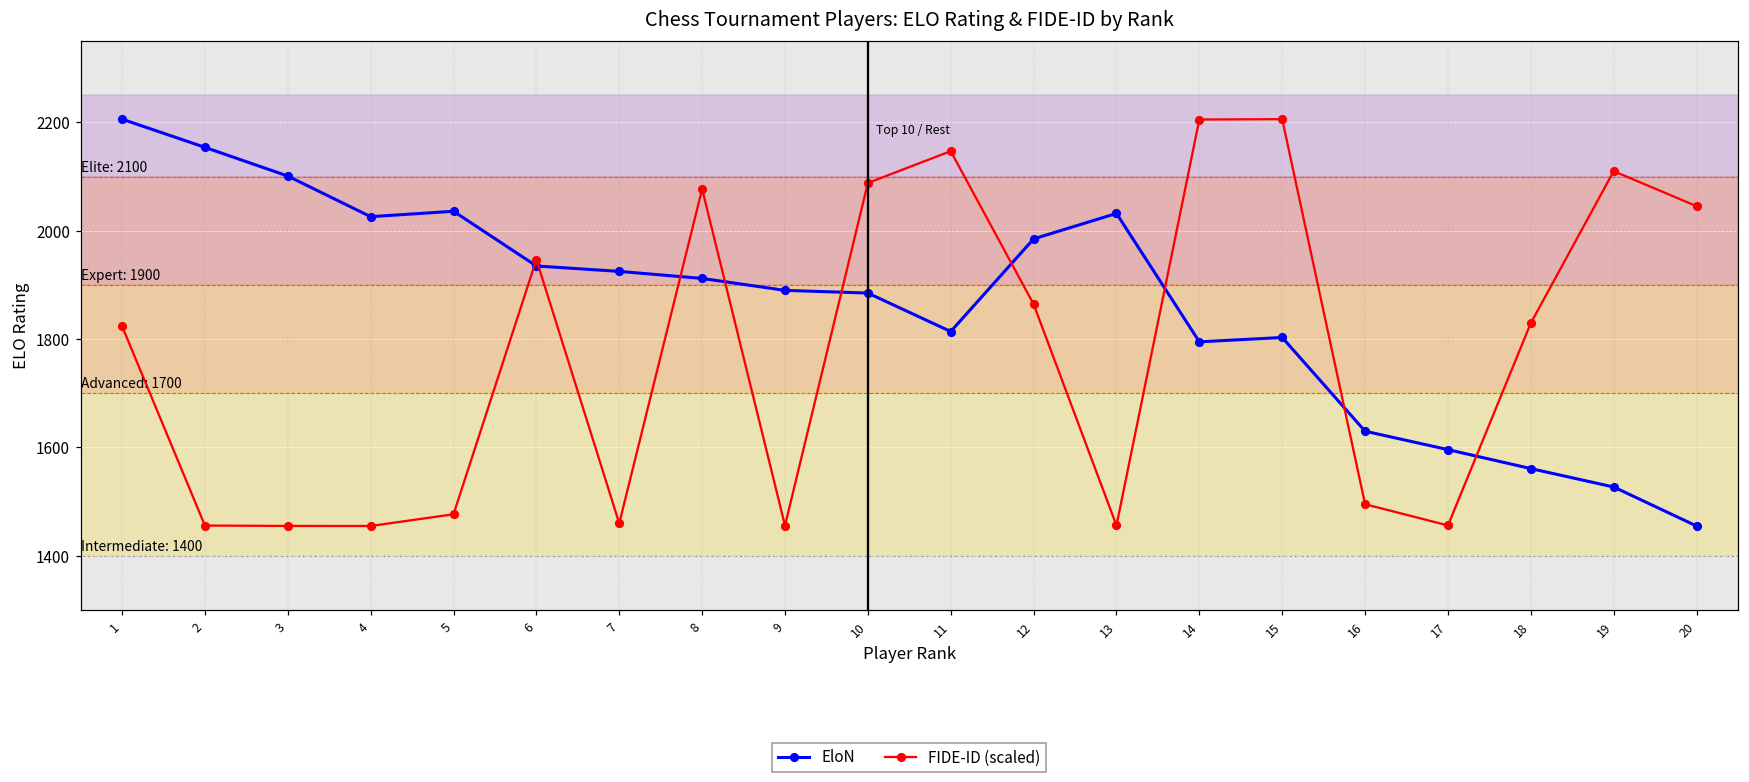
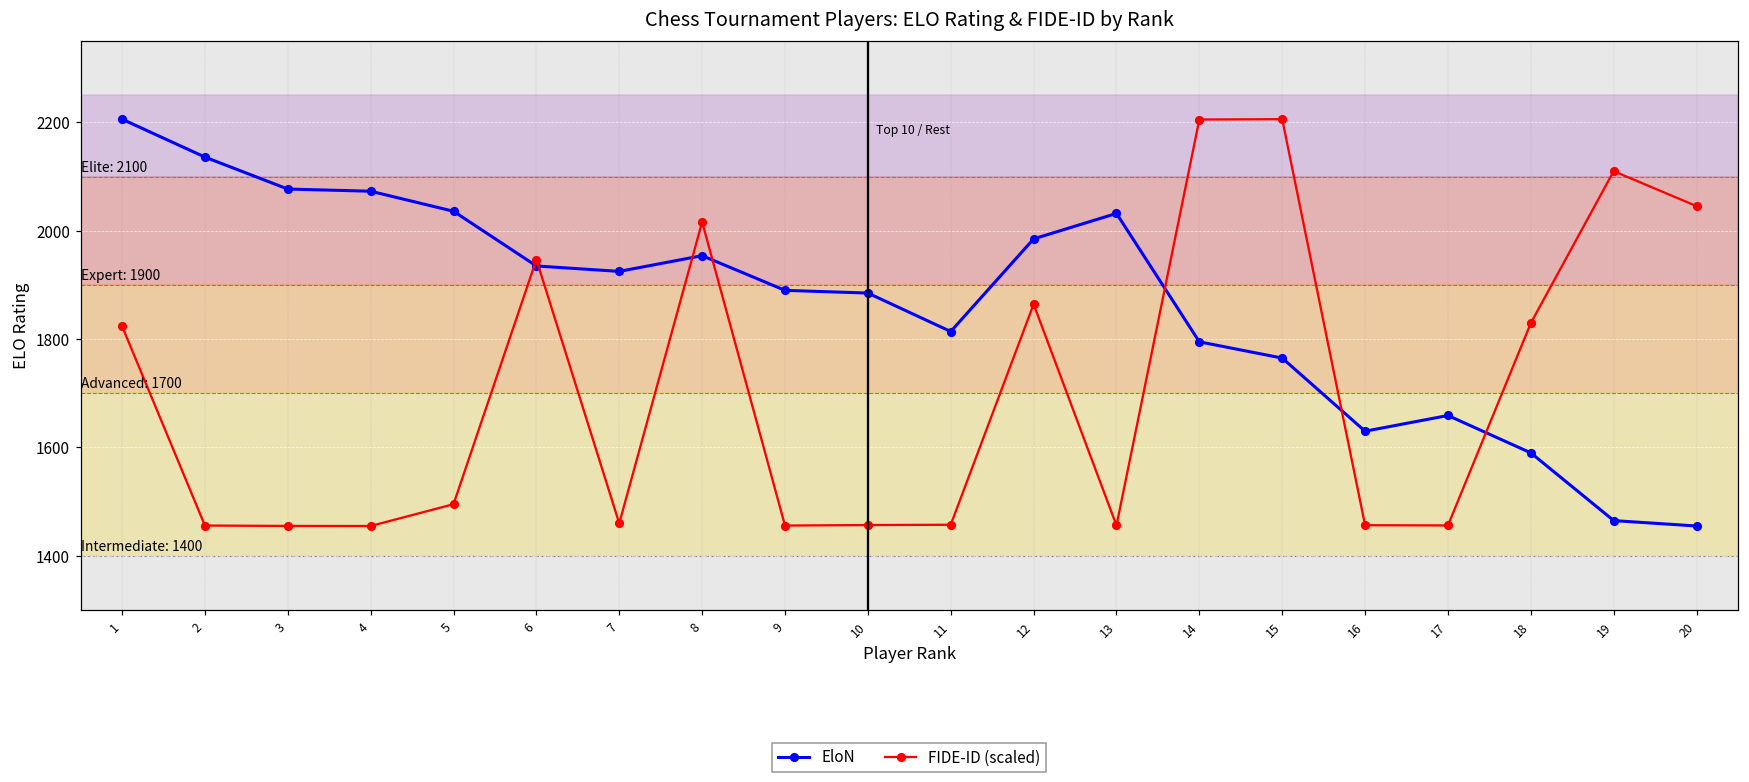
EloN, 2: 2150 -> 2140
EloN, 3: 2100 -> 2080
EloN, 4: 2030 -> 2070
FIDE-ID (scaled), 5: 1480 -> 1500
EloN, 8: 1910 -> 1950
FIDE-ID (scaled), 8: 2080 -> 2020
FIDE-ID (scaled), 10: 2090 -> 1460
FIDE-ID (scaled), 11: 2150 -> 1460
EloN, 15: 1800 -> 1770
FIDE-ID (scaled), 16: 1500 -> 1460
EloN, 17: 1600 -> 1660
EloN, 18: 1560 -> 1590
EloN, 19: 1530 -> 1470
